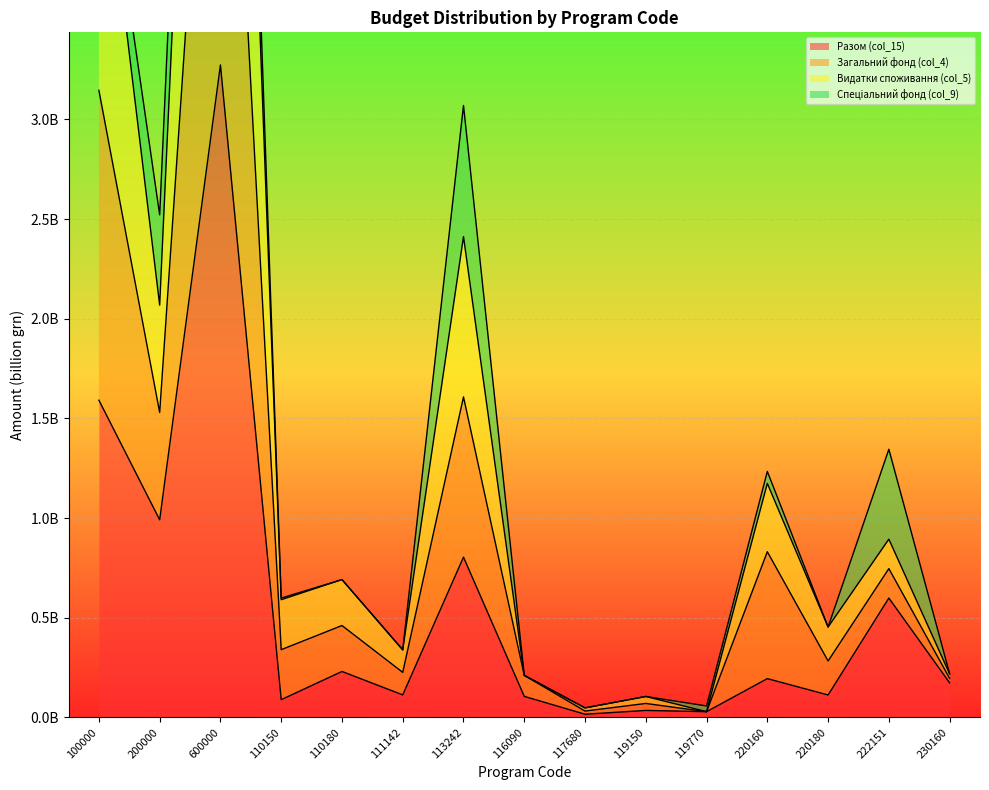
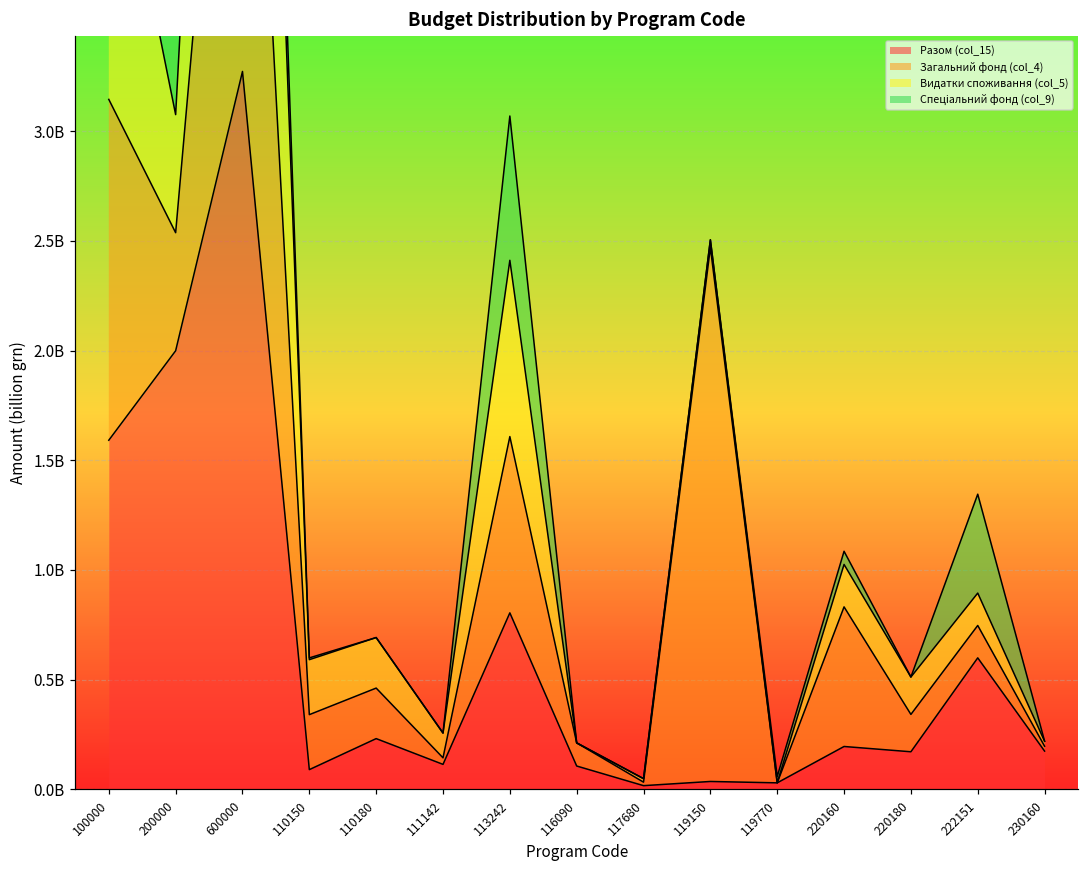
Разом (col_15), 200000: 990000000 -> 2000000000
Загальний фонд (col_4), 111142: 110000000 -> 30000000
Загальний фонд (col_4), 119150: 40000000 -> 2440000000
Видатки споживання (col_5), 220160: 340000000 -> 190000000
Разом (col_15), 220180: 110000000 -> 170000000
